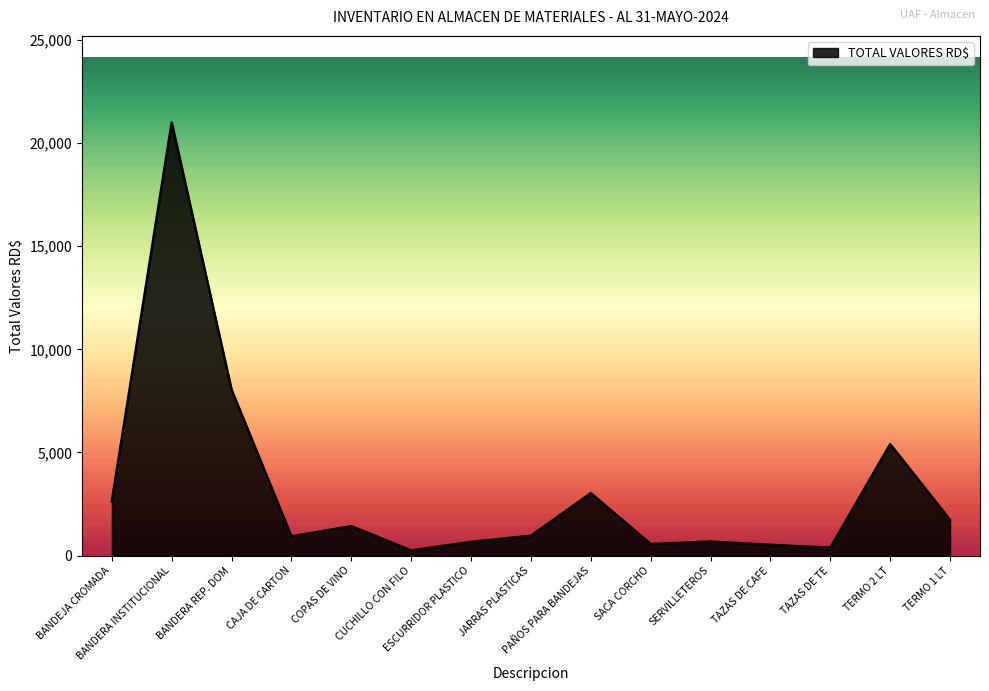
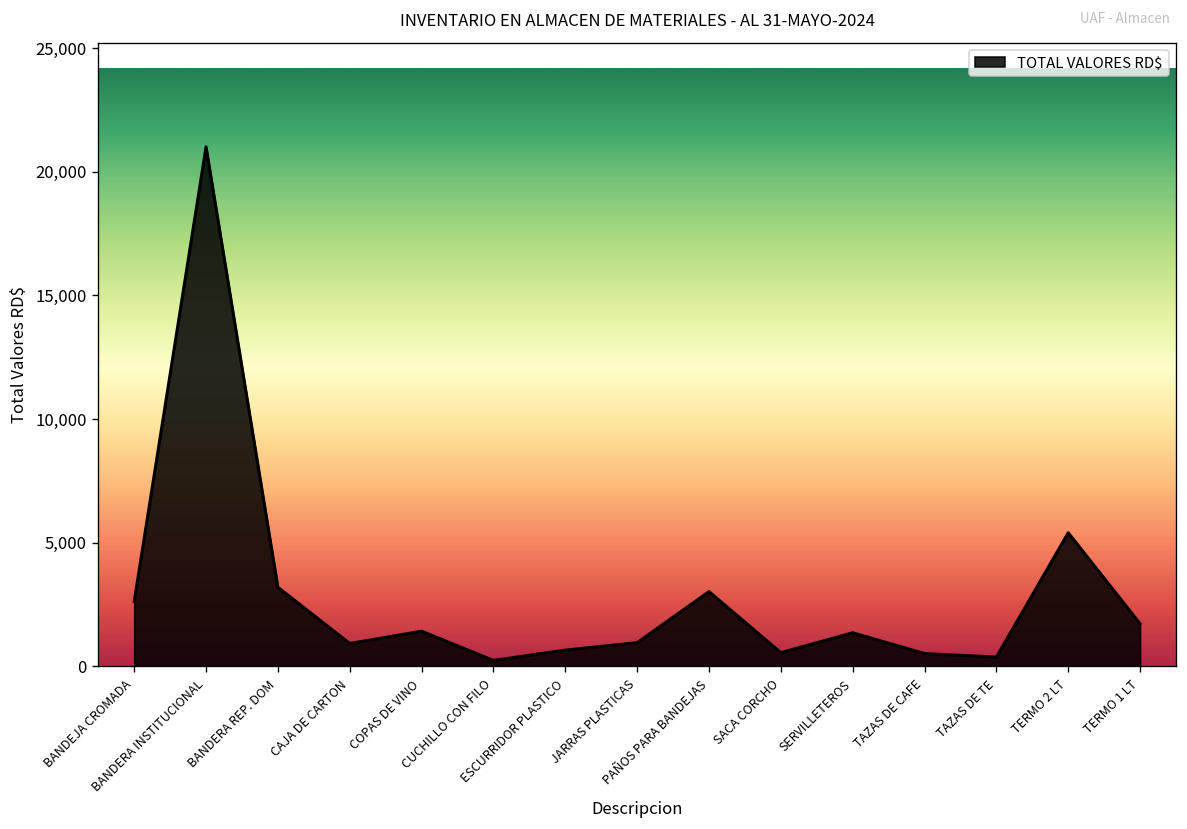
BANDERA REP. DOM: 8,000 -> 3,200
SERVILLETEROS: 700 -> 1,400
